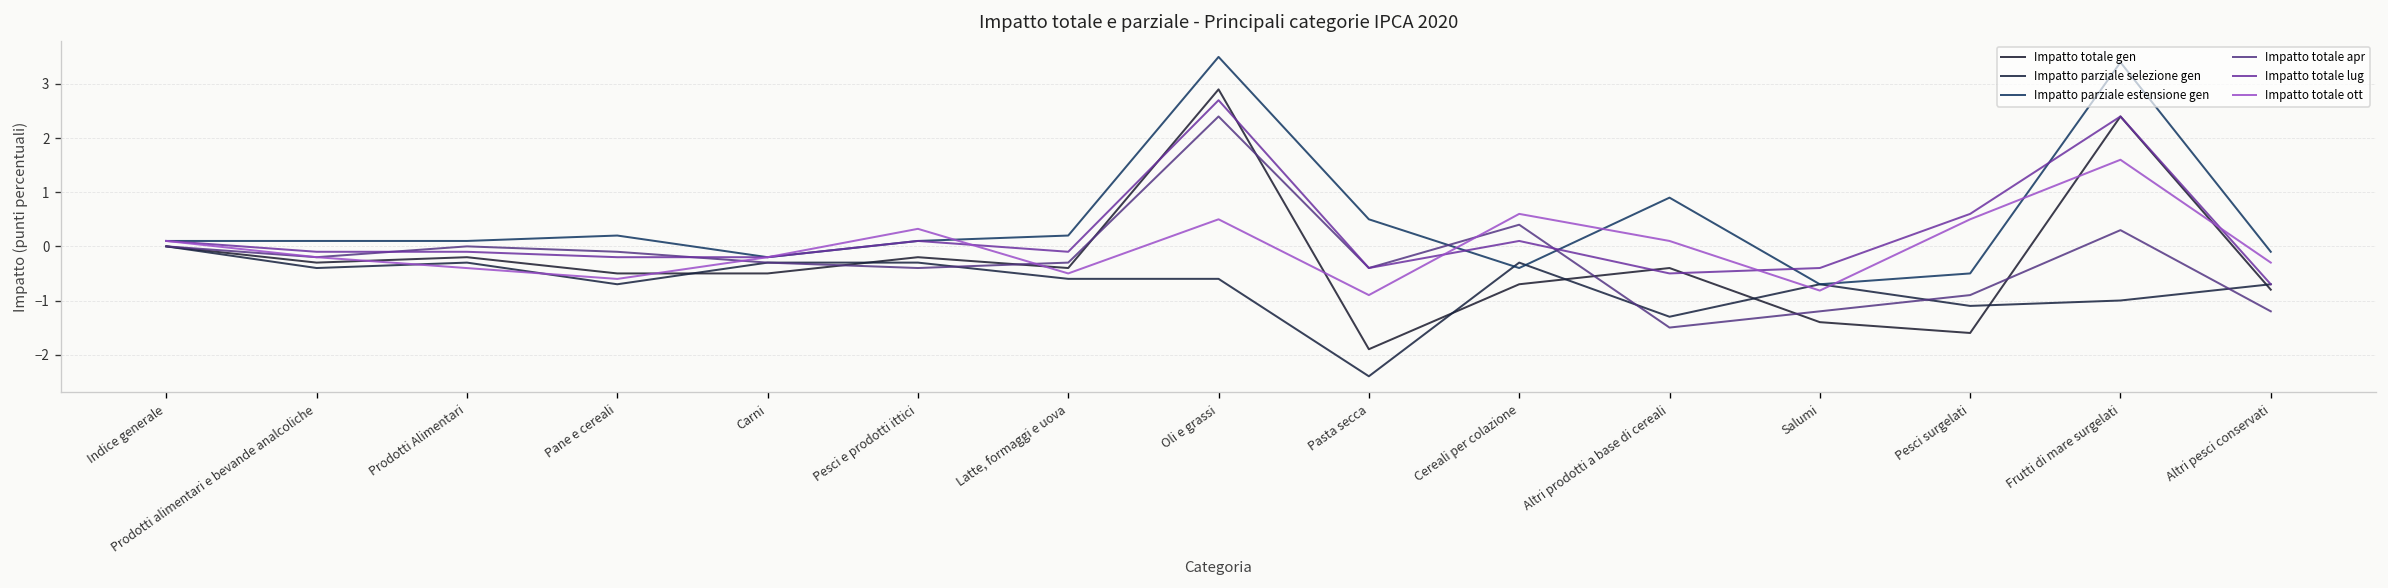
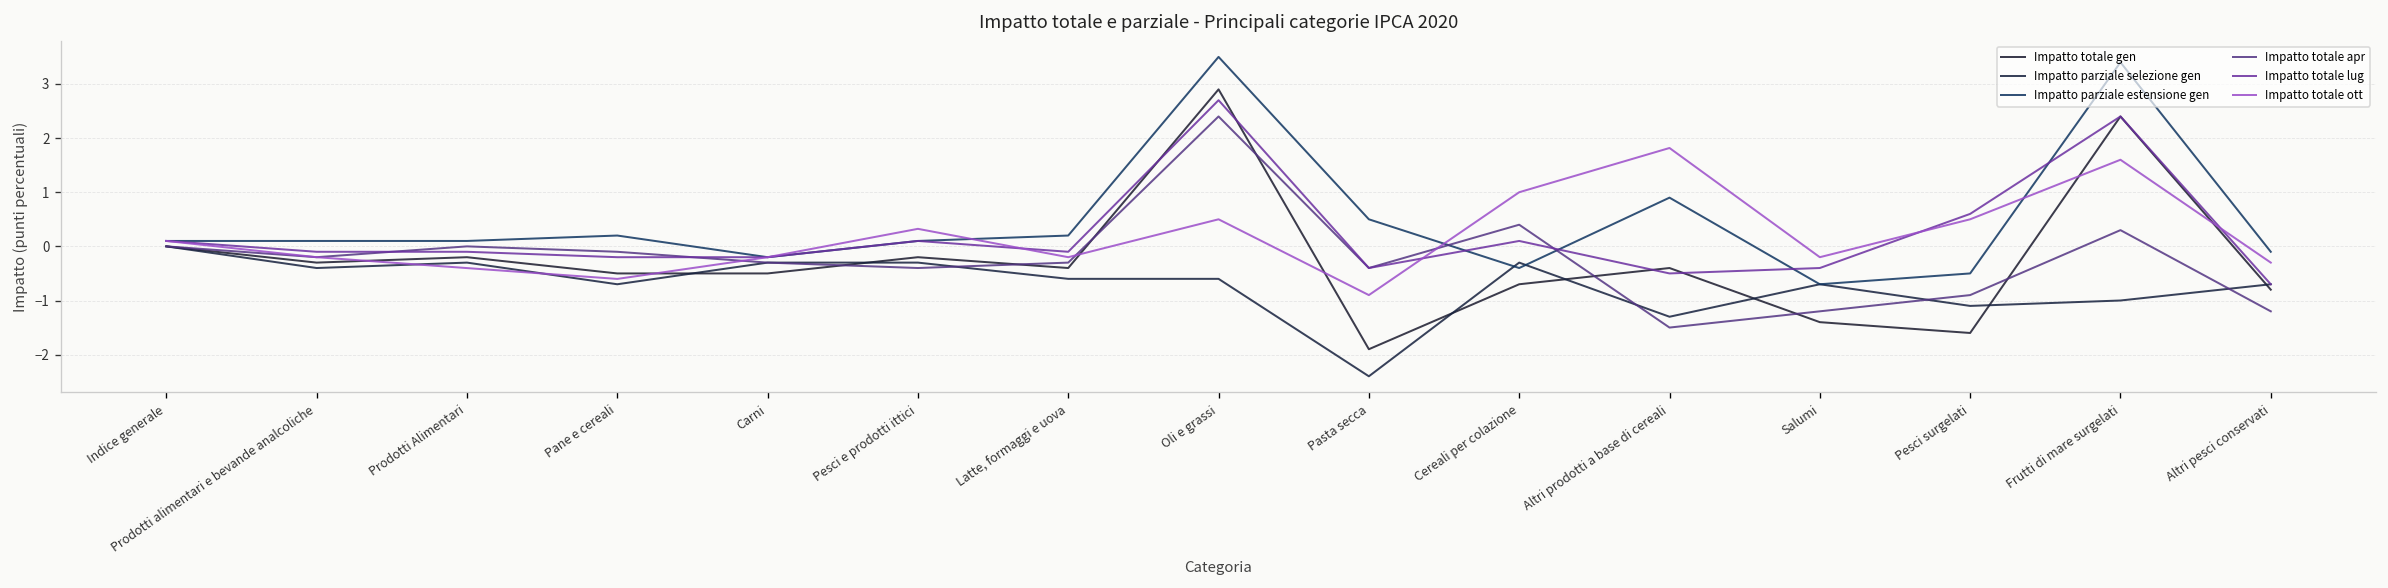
Impatto totale ott, Latte, formaggi e uova: -0.5 -> -0.2
Impatto totale ott, Cereali per colazione: 0.6 -> 1.0
Impatto totale ott, Altri prodotti a base di cereali: 0.1 -> 1.8
Impatto totale ott, Salumi: -0.8 -> -0.2
